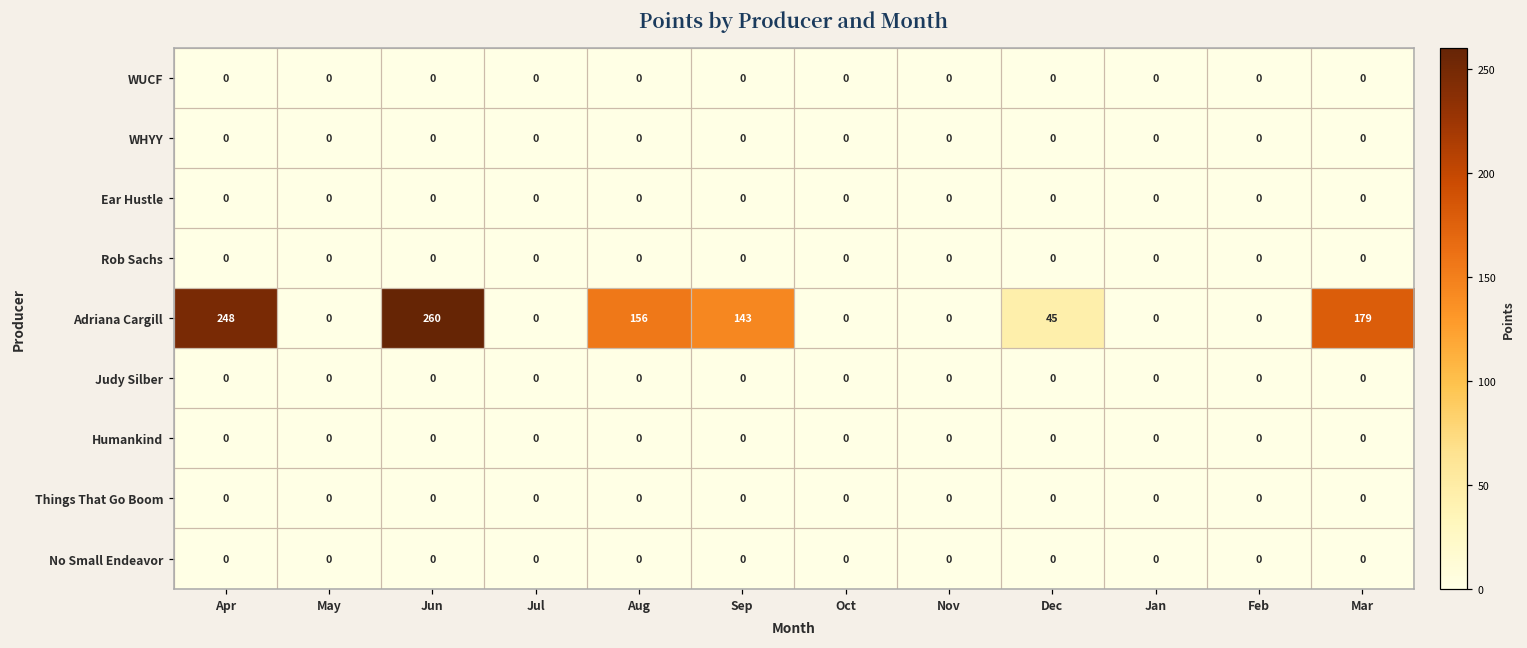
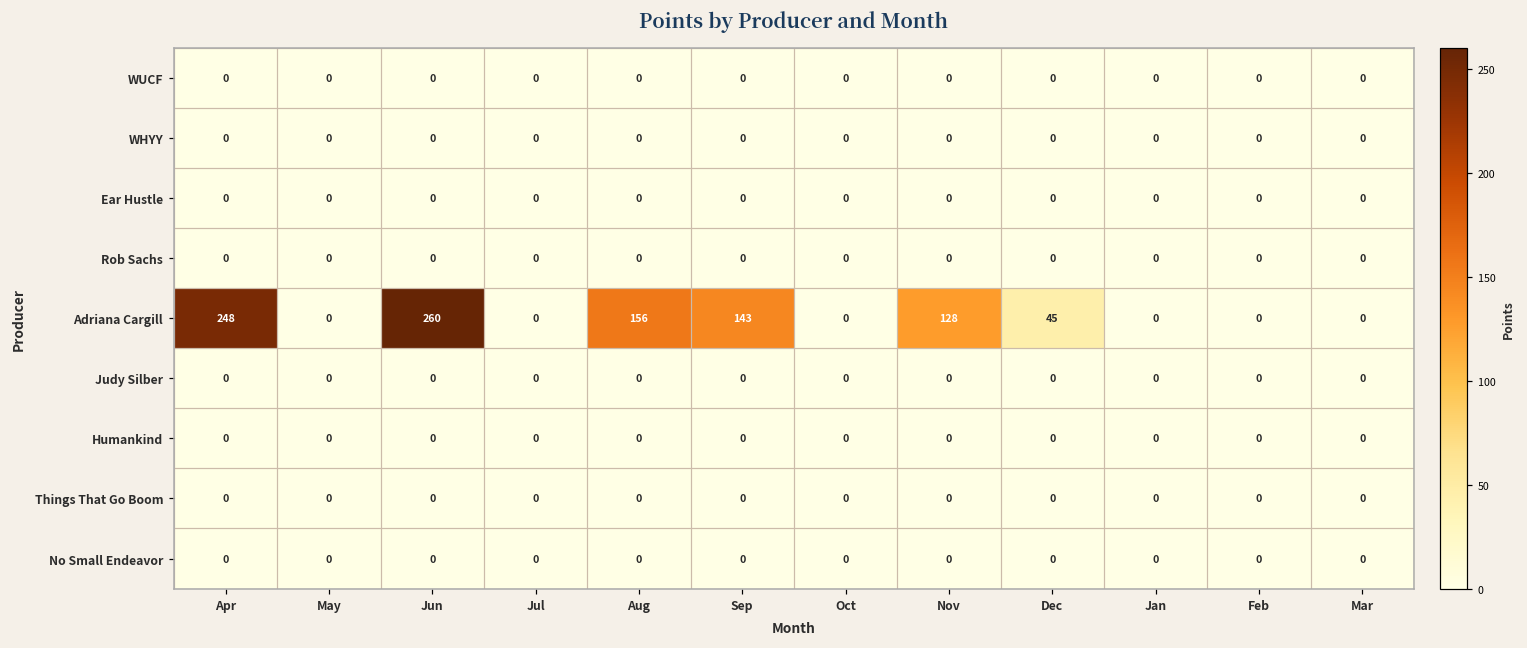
Adriana Cargill, Nov: 0 -> 128
Adriana Cargill, Mar: 179 -> 0
